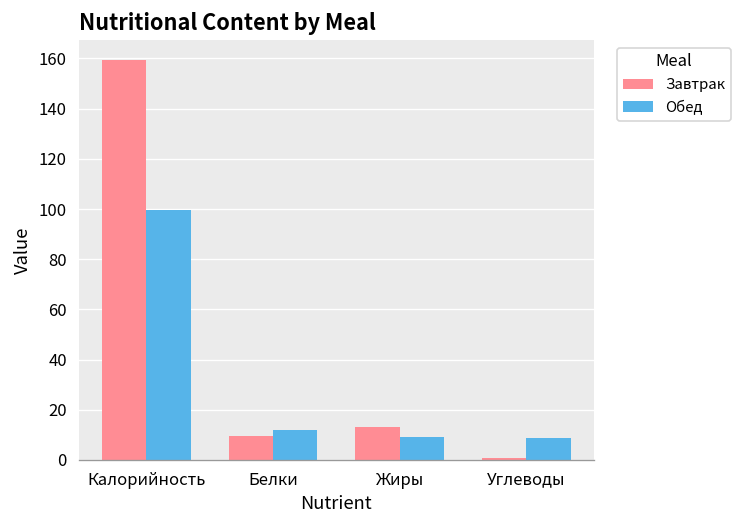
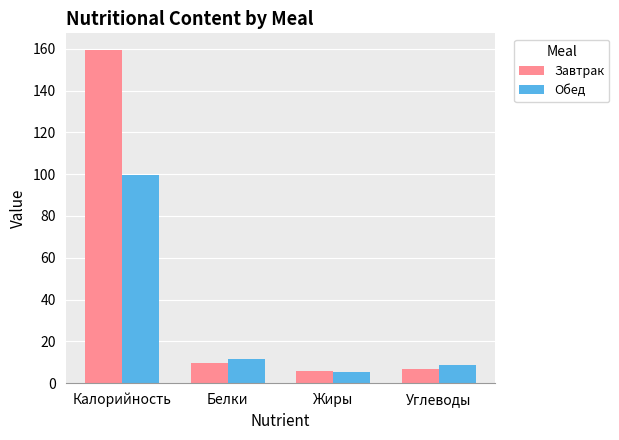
Завтрак, Жиры: 13 -> 6
Обед, Жиры: 9 -> 5
Завтрак, Углеводы: 1 -> 7
